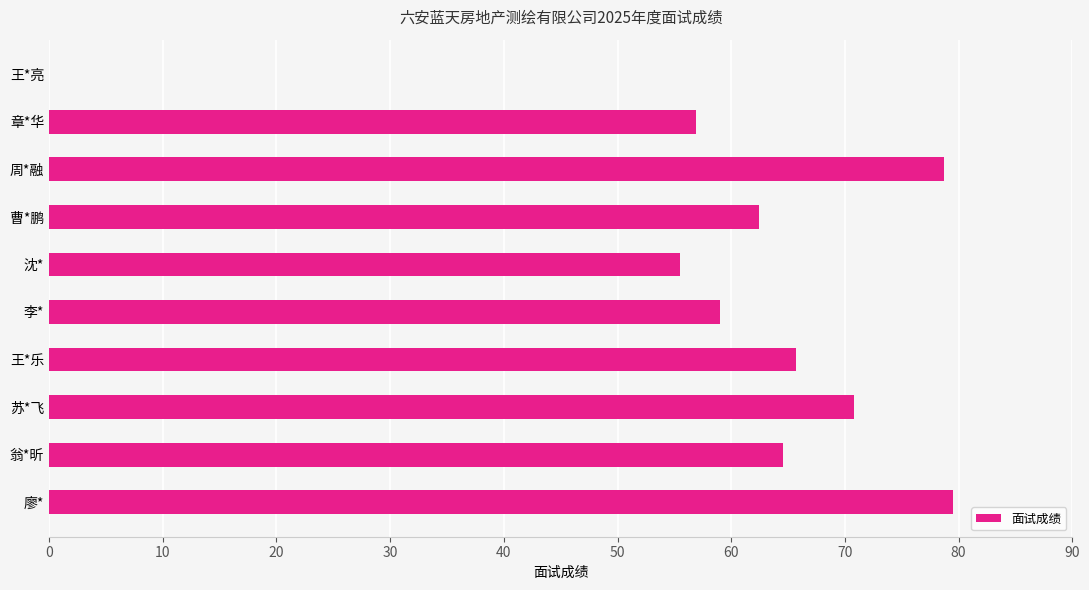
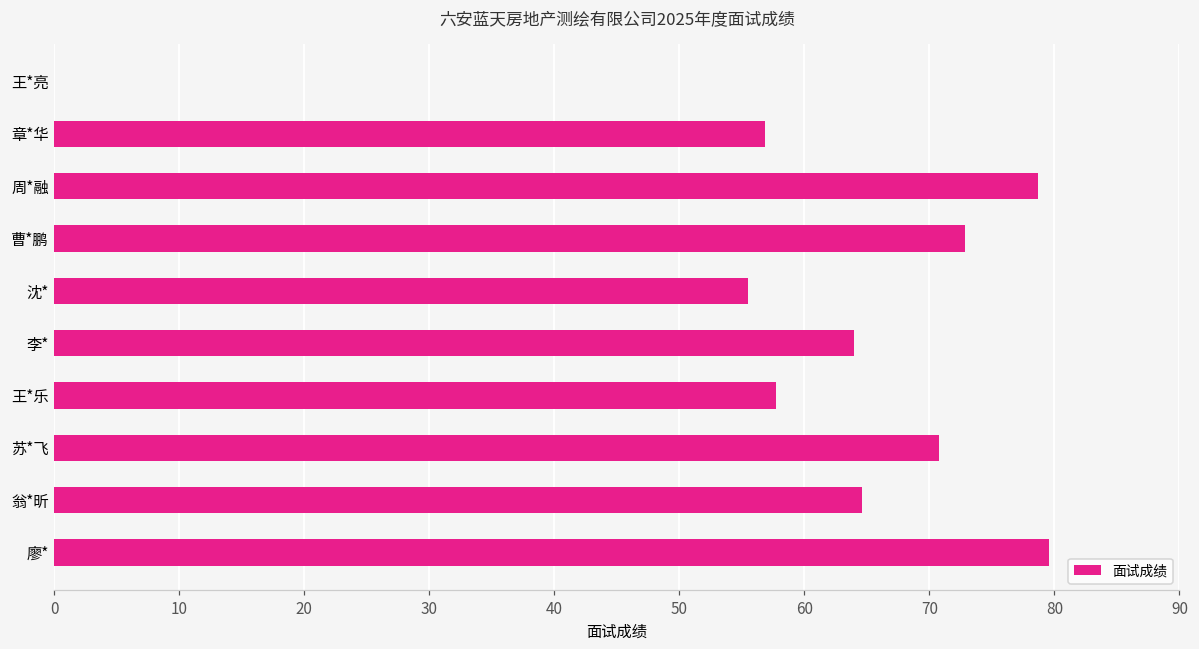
曹*鹏: 62.4 -> 72.9
李*: 59.0 -> 64.0
王*乐: 65.7 -> 57.7
